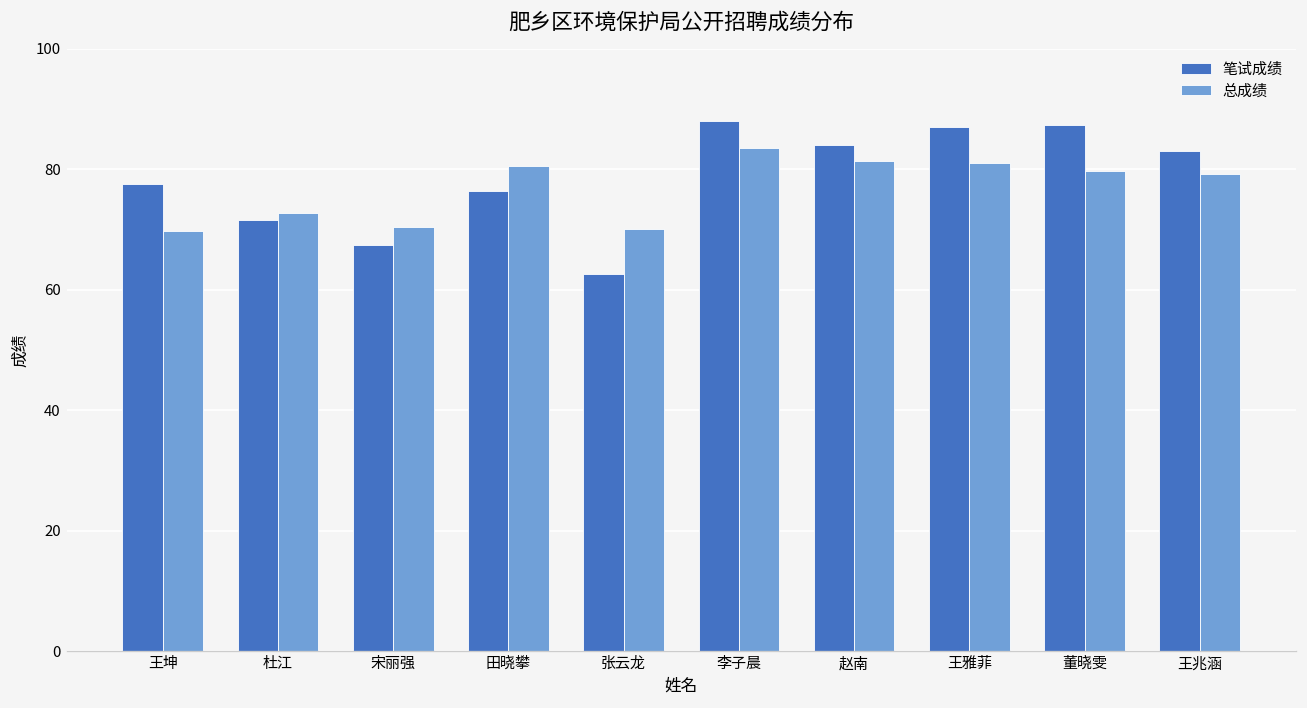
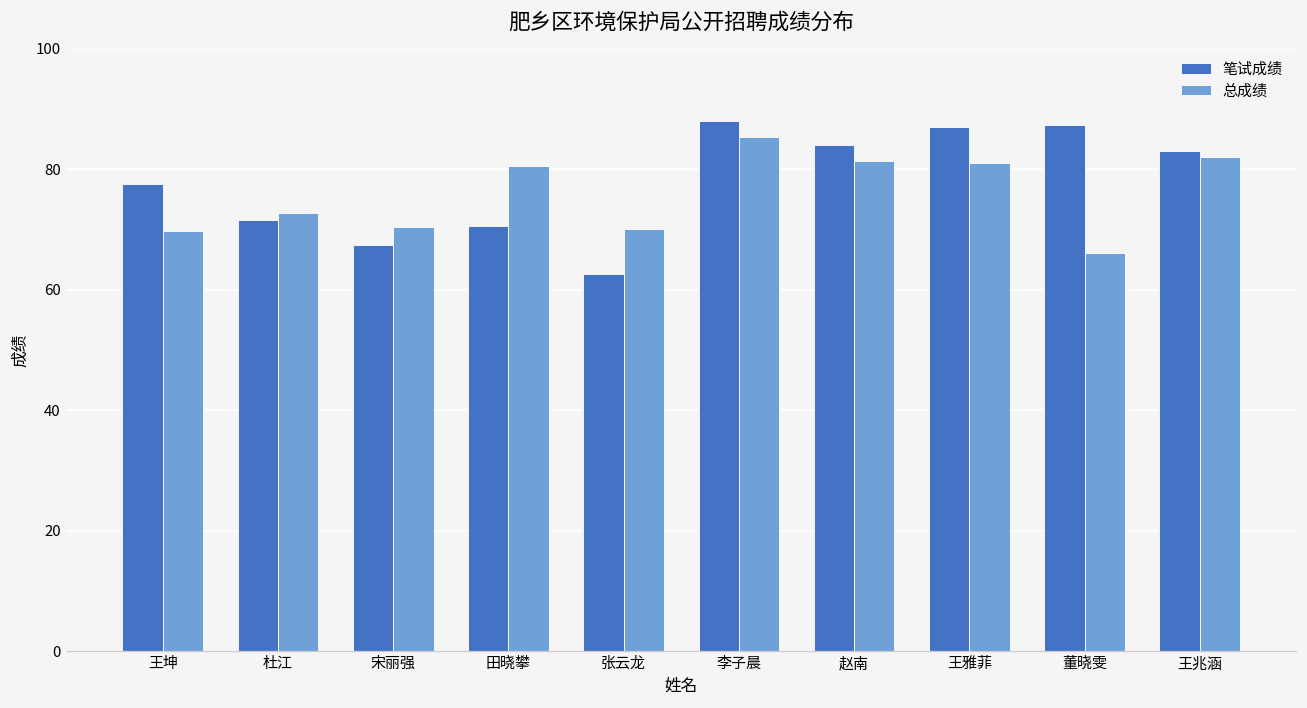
笔试成绩, 田晓攀: 76 -> 71
总成绩, 李子晨: 84 -> 85
总成绩, 董晓雯: 80 -> 66
总成绩, 王兆涵: 79 -> 82
